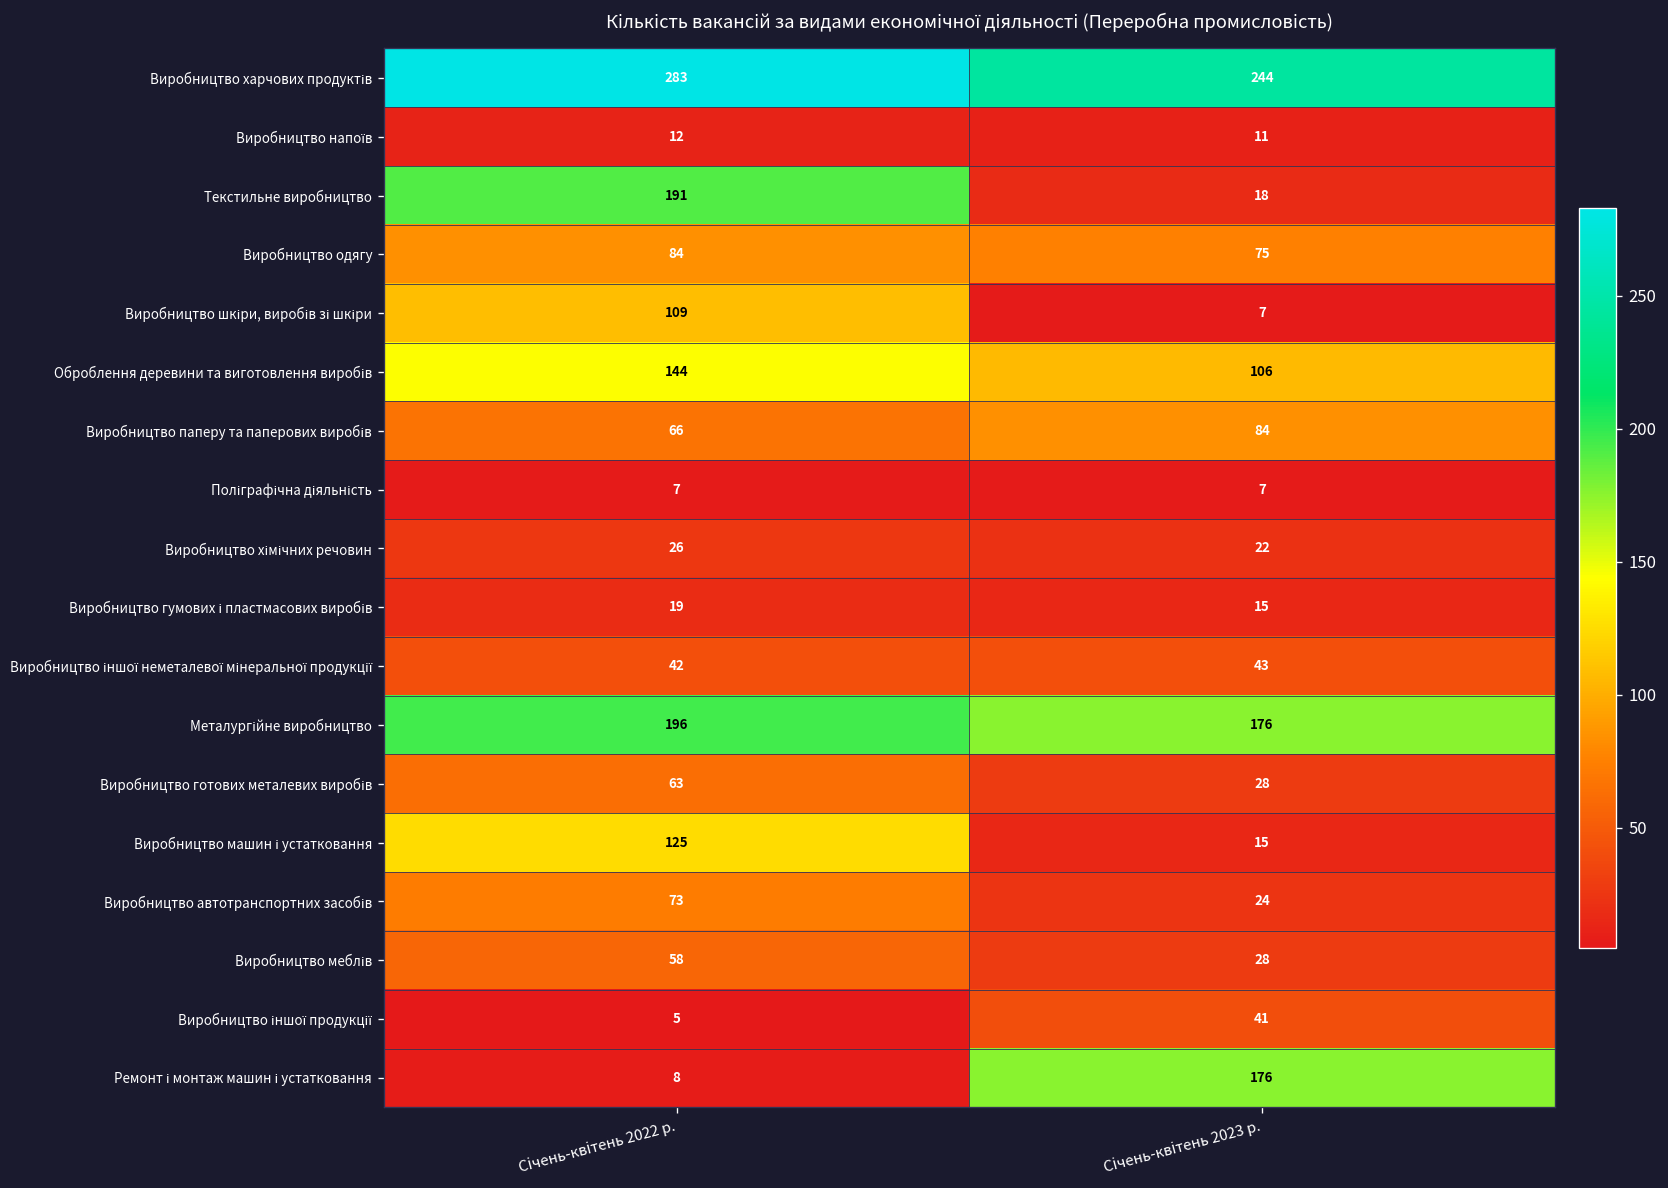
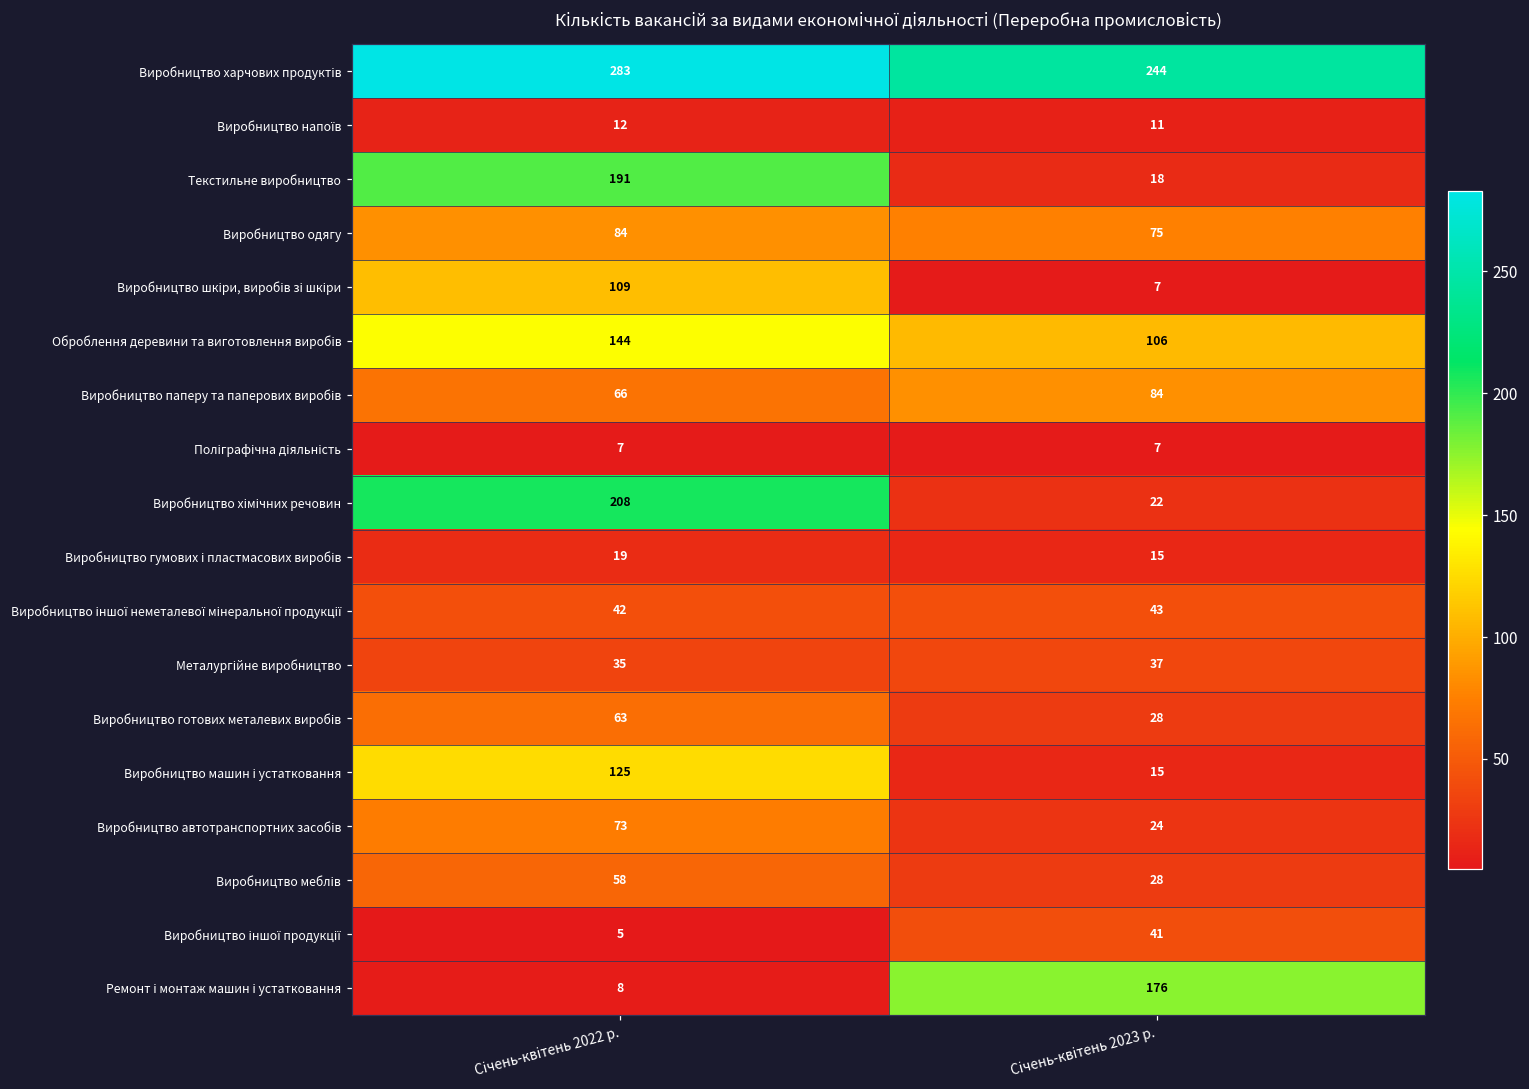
Виробництво хімічних речовин, Січень-квітень 2022 р.: 26 -> 208
Металургійне виробництво, Січень-квітень 2022 р.: 196 -> 35
Металургійне виробництво, Січень-квітень 2023 р.: 176 -> 37
